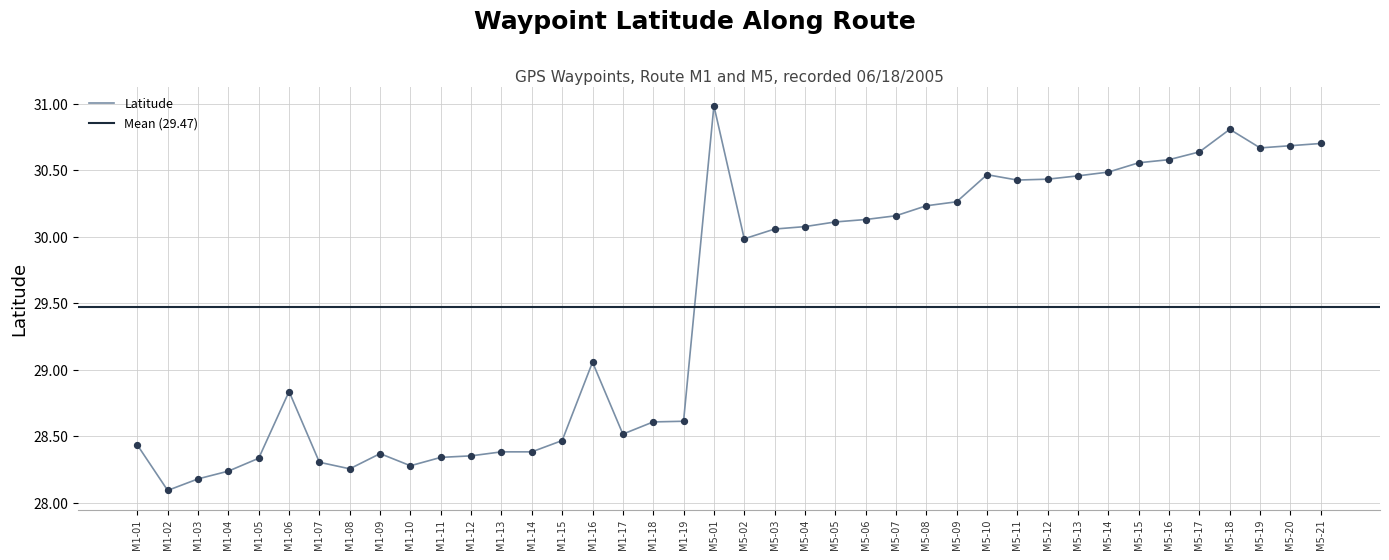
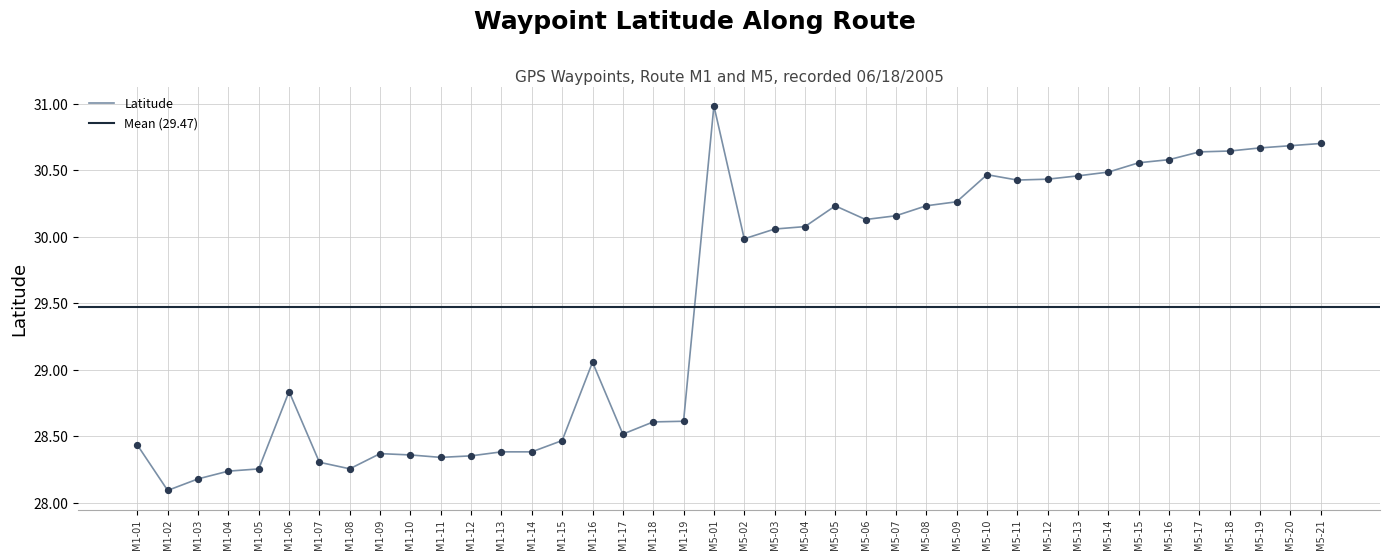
M1-05: 28.33 -> 28.25
M1-10: 28.28 -> 28.36
M5-05: 30.11 -> 30.23
M5-18: 30.81 -> 30.64
